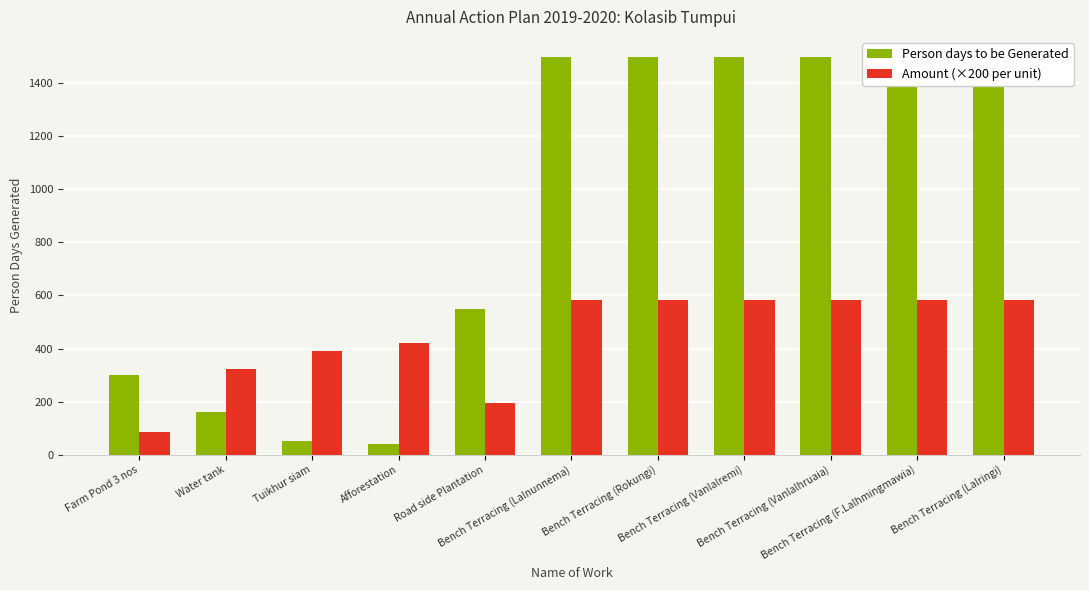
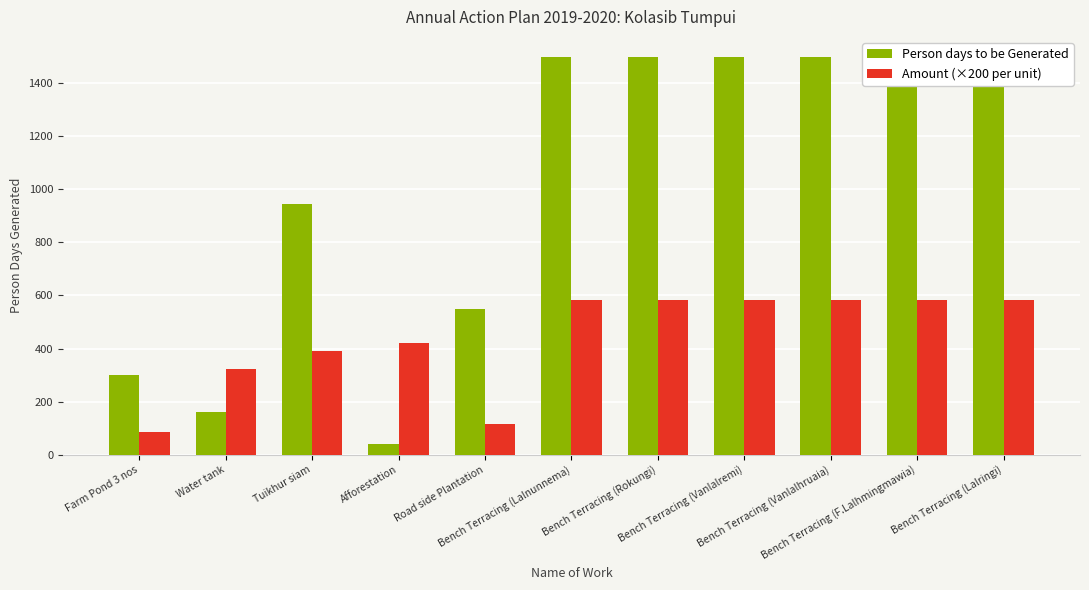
Person days to be Generated, Tuikhur siam: 50 -> 940
Amount (×200 per unit), Road side Plantation: 190 -> 110
